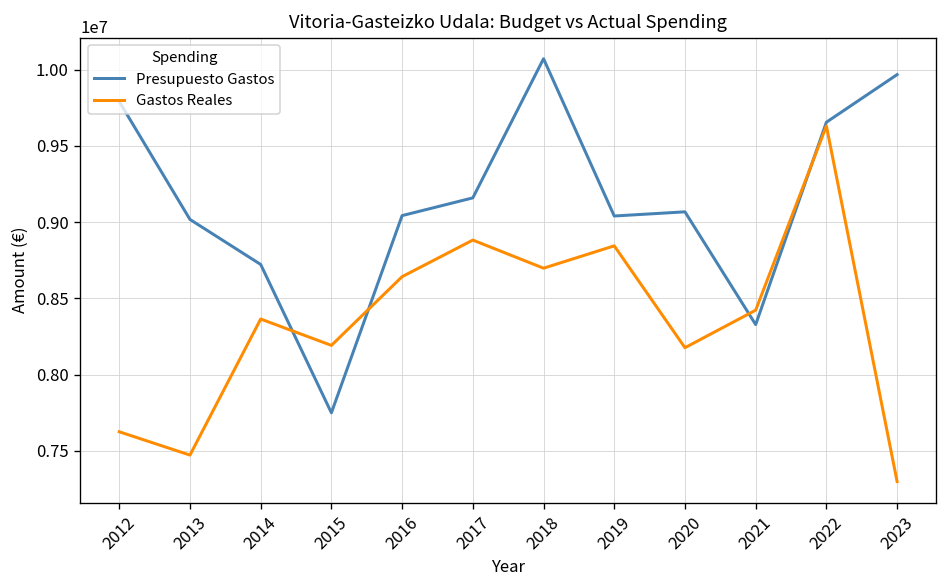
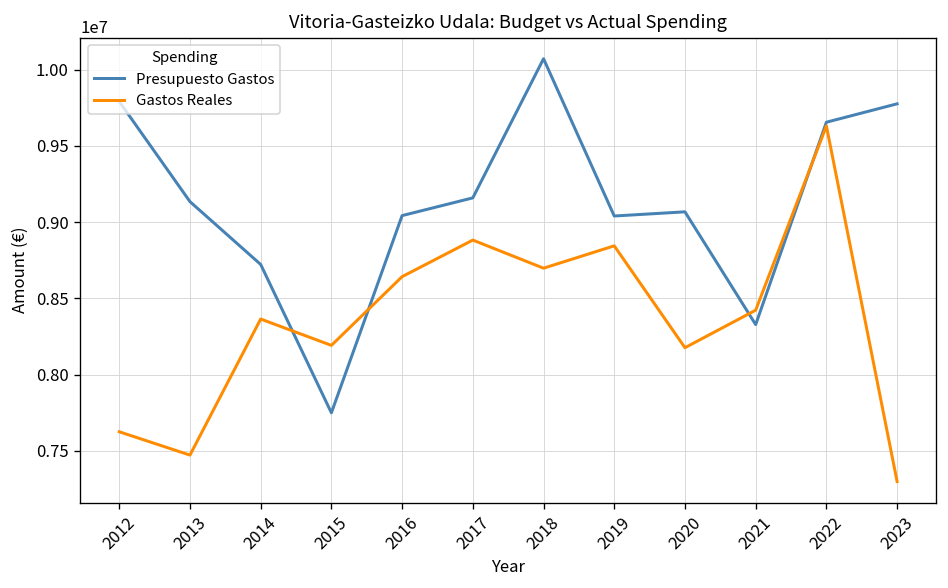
Presupuesto Gastos, 2013: 9020000 -> 9130000
Presupuesto Gastos, 2023: 9970000 -> 9780000
